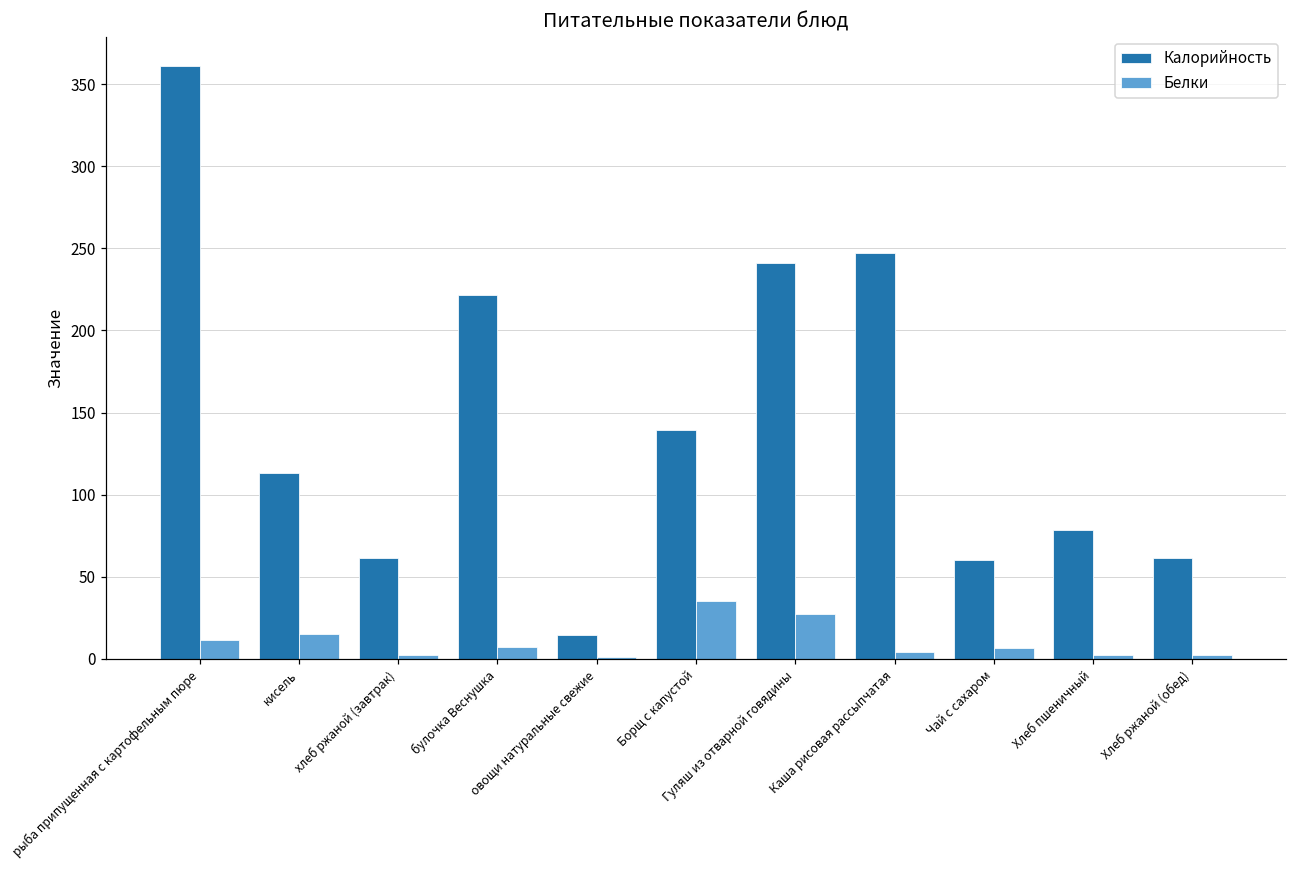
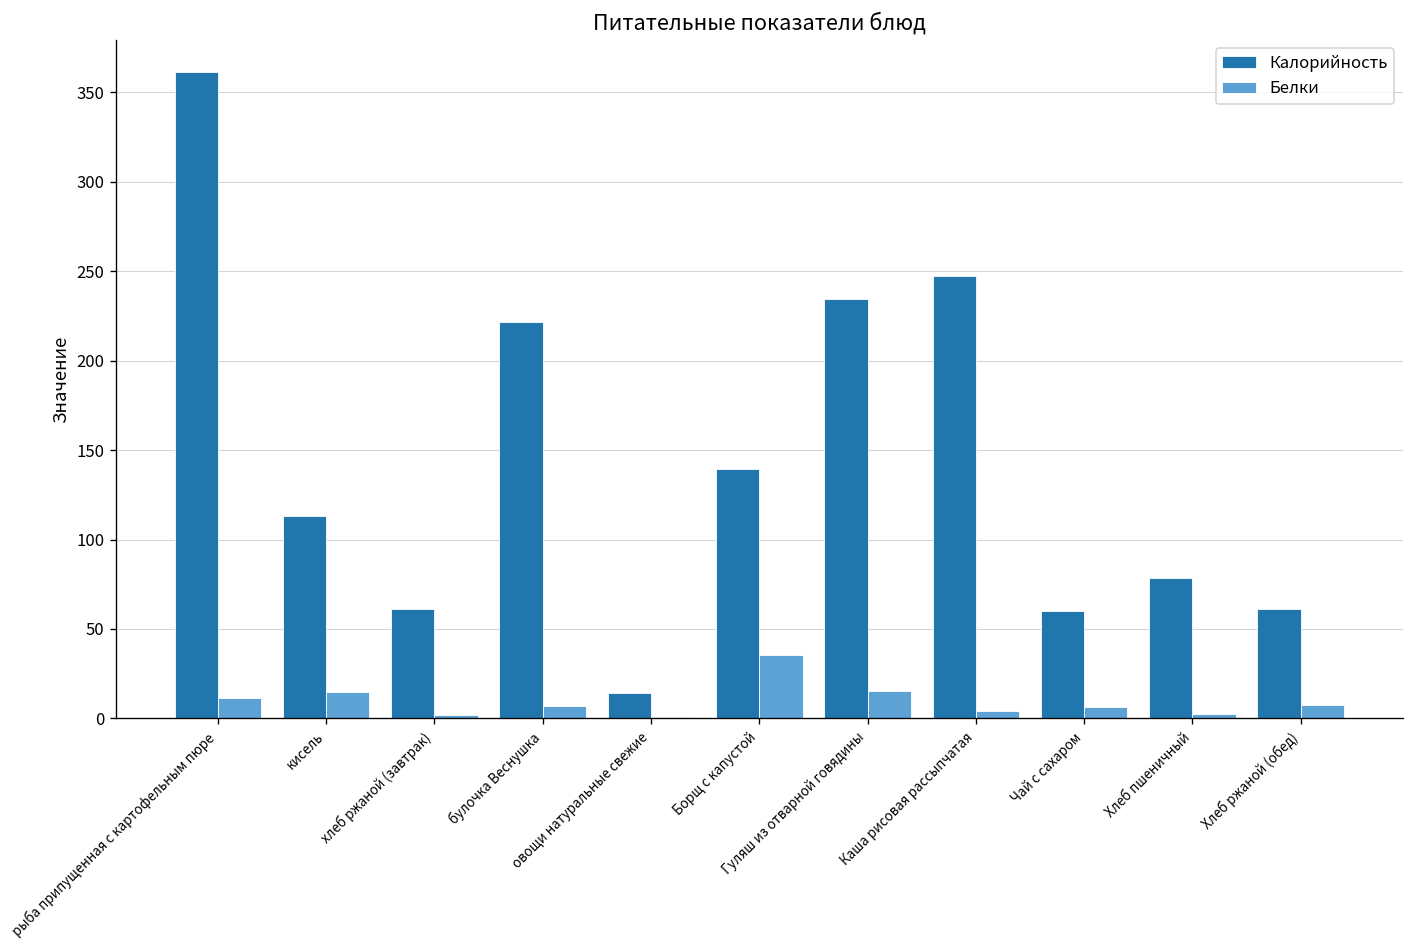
Калорийность, Гуляш из отварной говядины: 241 -> 234
Белки, Гуляш из отварной говядины: 27 -> 15
Белки, Хлеб ржаной (обед): 2 -> 8
